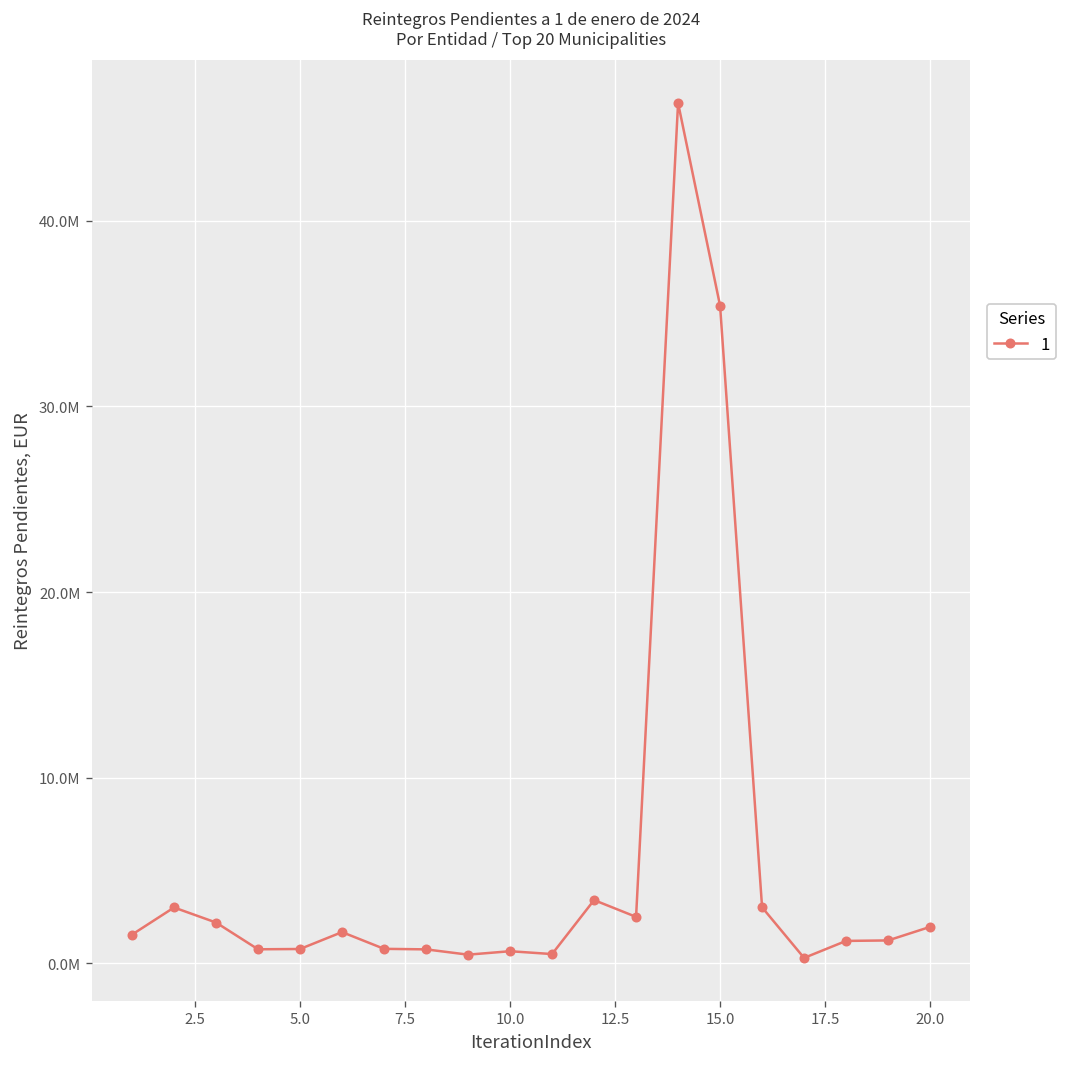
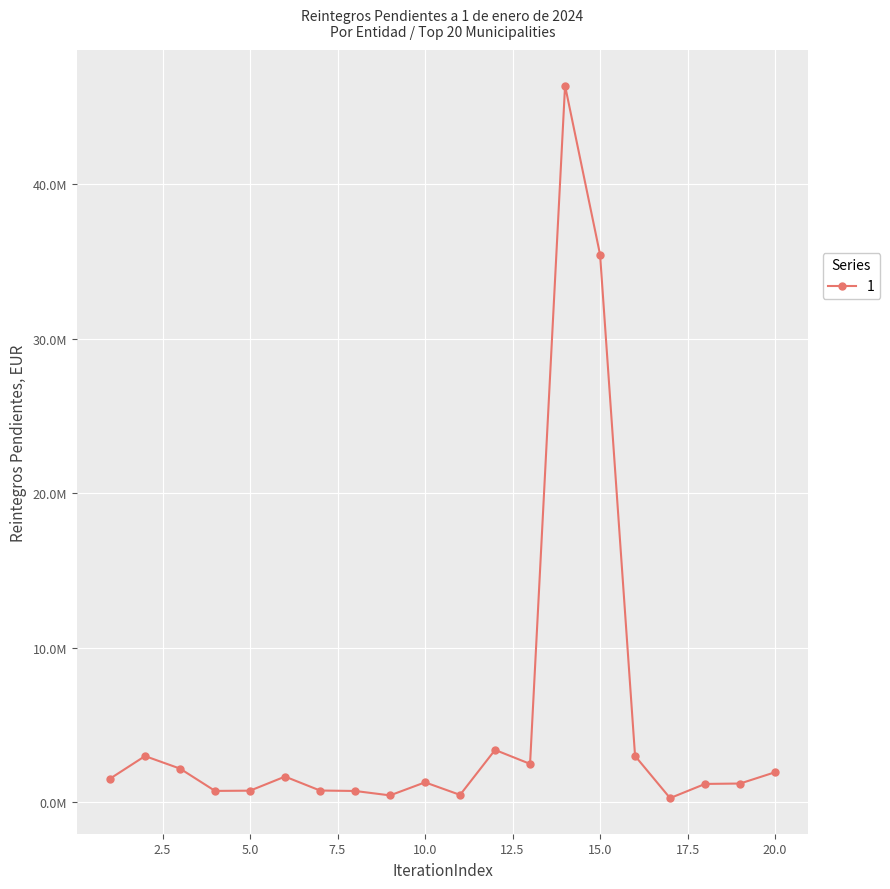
10.0: 600000 -> 1300000
